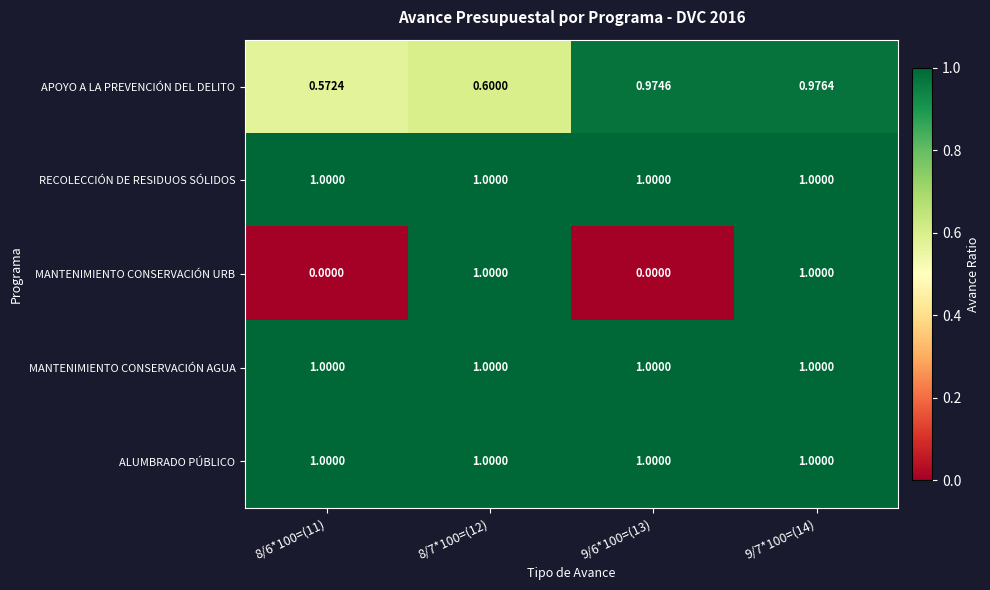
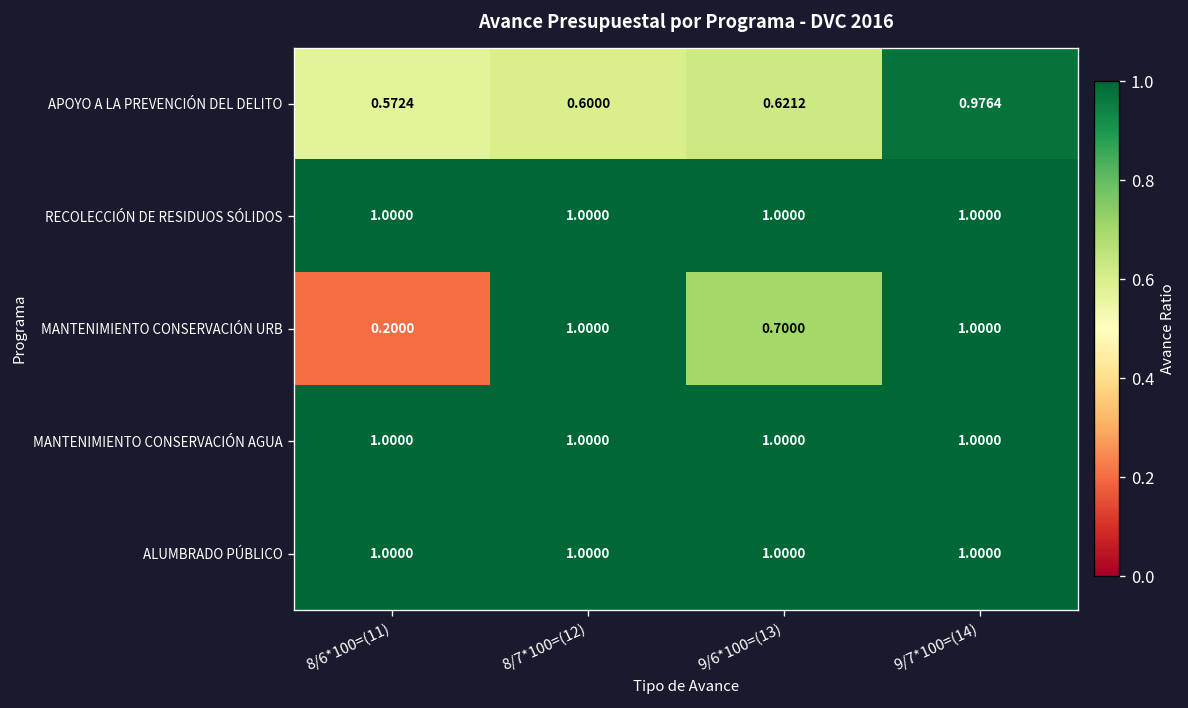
APOYO A LA PREVENCIÓN DEL DELITO, 9/6*100=(13): 0.9746 -> 0.6212
MANTENIMIENTO CONSERVACIÓN URB, 8/6*100=(11): 0.0000 -> 0.2000
MANTENIMIENTO CONSERVACIÓN URB, 9/6*100=(13): 0.0000 -> 0.7000
